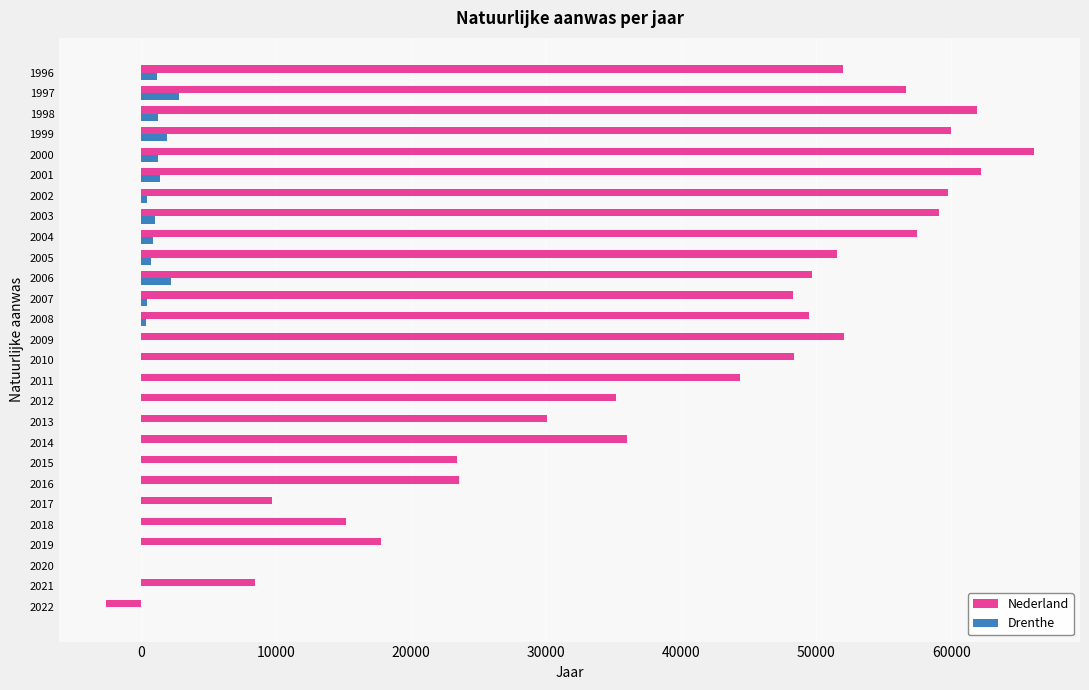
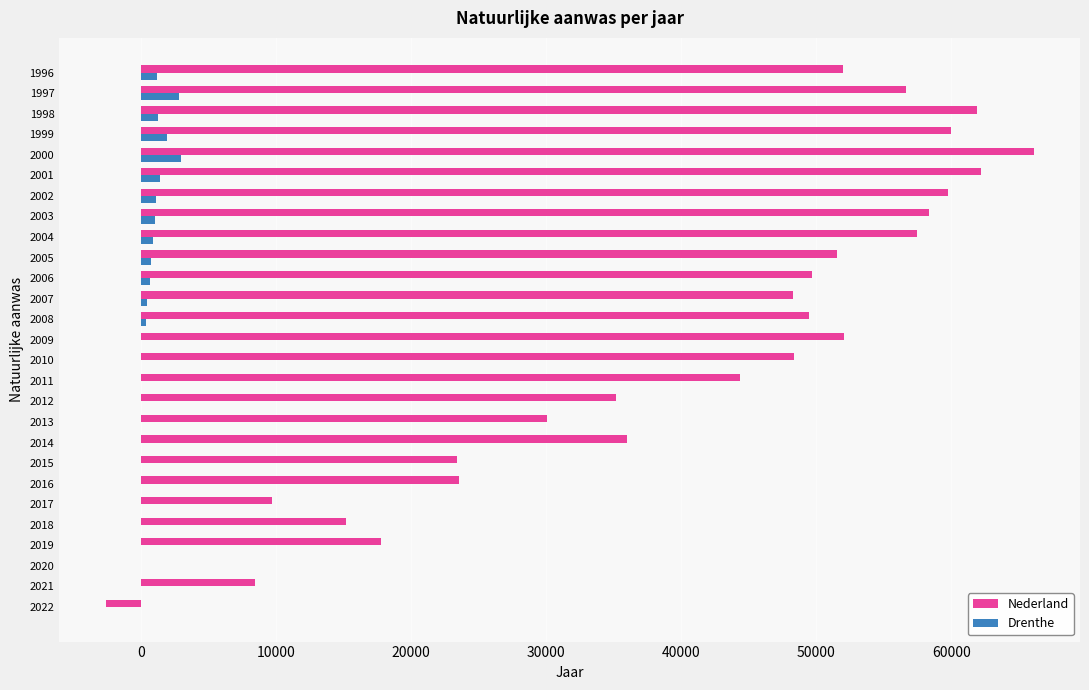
Drenthe, 2000: 1300 -> 2900
Drenthe, 2002: 400 -> 1100
Nederland, 2003: 59100 -> 58400
Drenthe, 2006: 2200 -> 700
